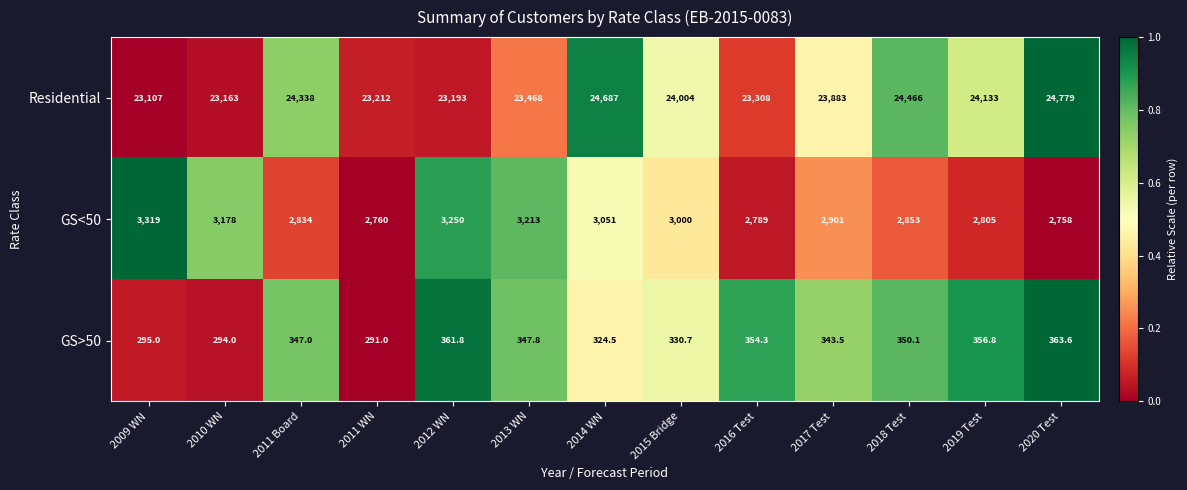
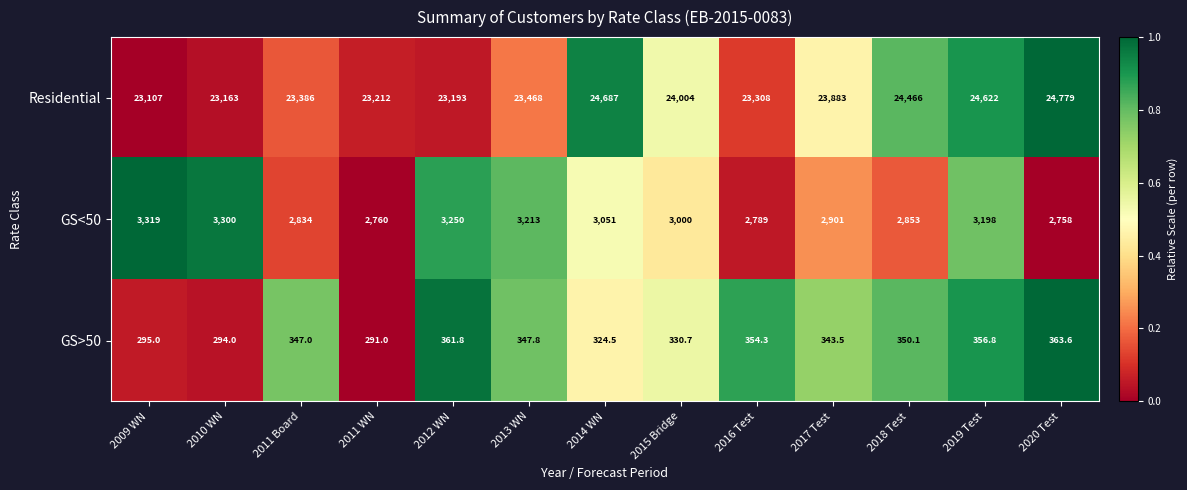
Residential, 2011 Board: 24,338 -> 23,386
Residential, 2019 Test: 24,133 -> 24,622
GS<50, 2010 WN: 3,178 -> 3,300
GS<50, 2019 Test: 2,805 -> 3,198
